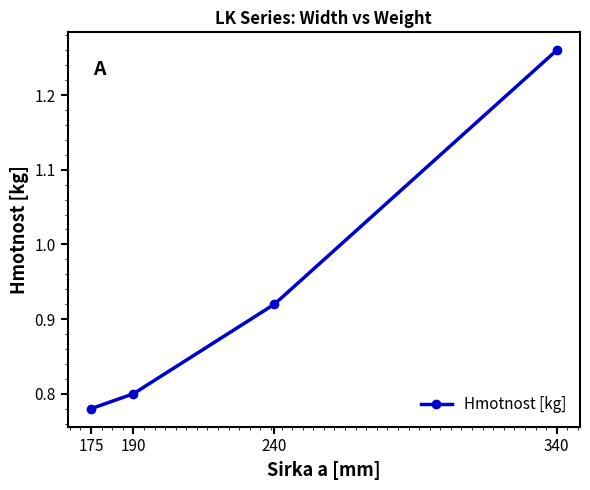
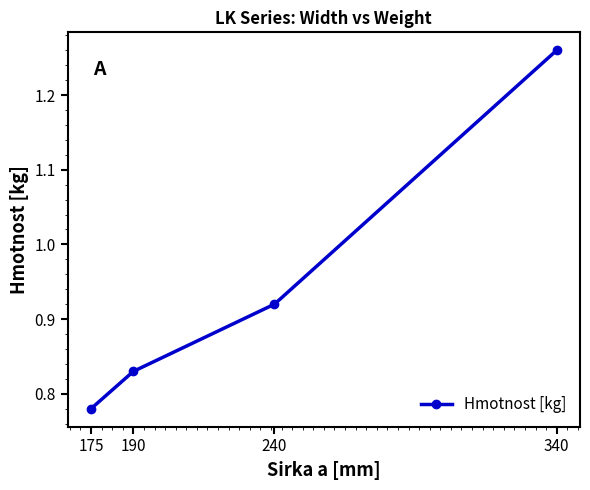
190: 0.80 -> 0.83
